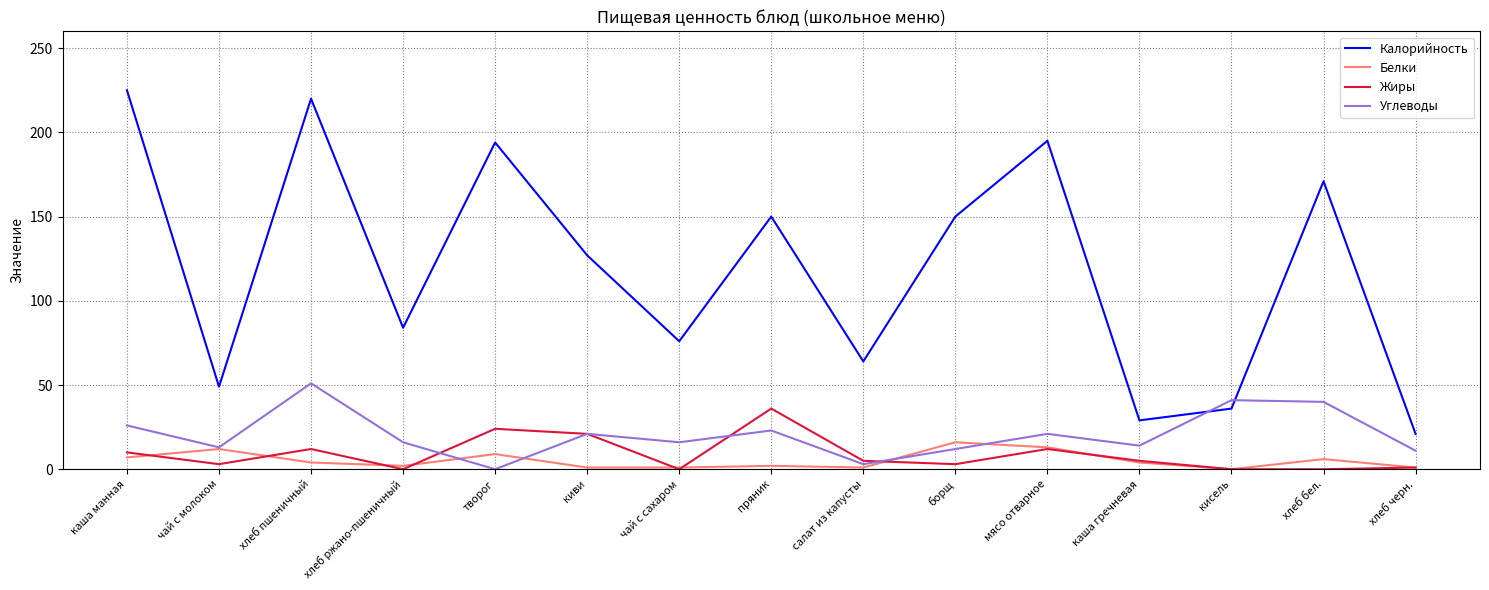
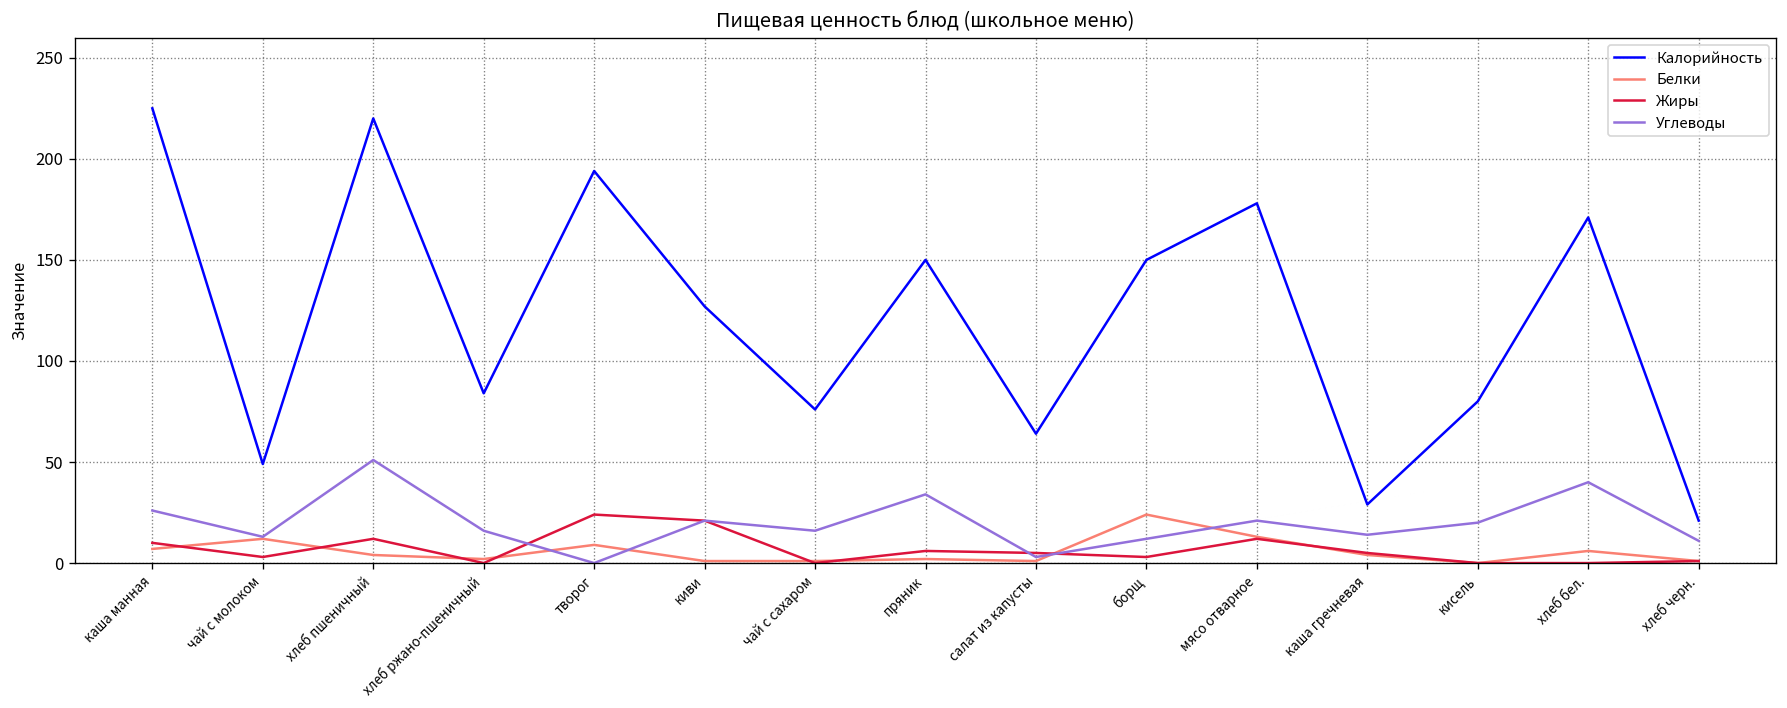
Жиры, пряник: 36 -> 6
Углеводы, пряник: 23 -> 34
Белки, борщ: 16 -> 24
Калорийность, мясо отварное: 195 -> 178
Калорийность, кисель: 36 -> 80
Углеводы, кисель: 41 -> 20
